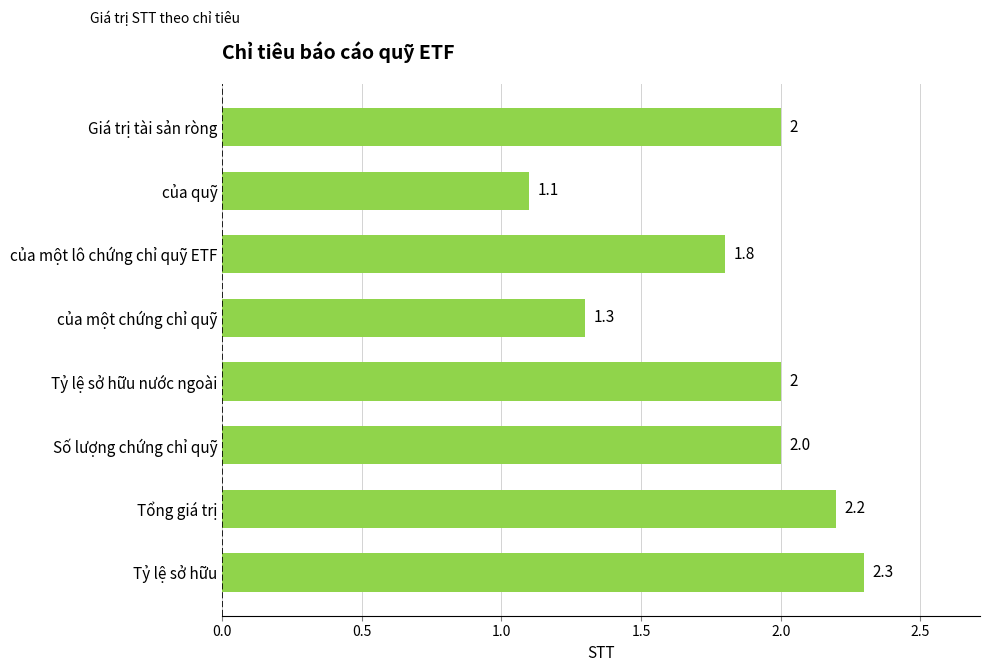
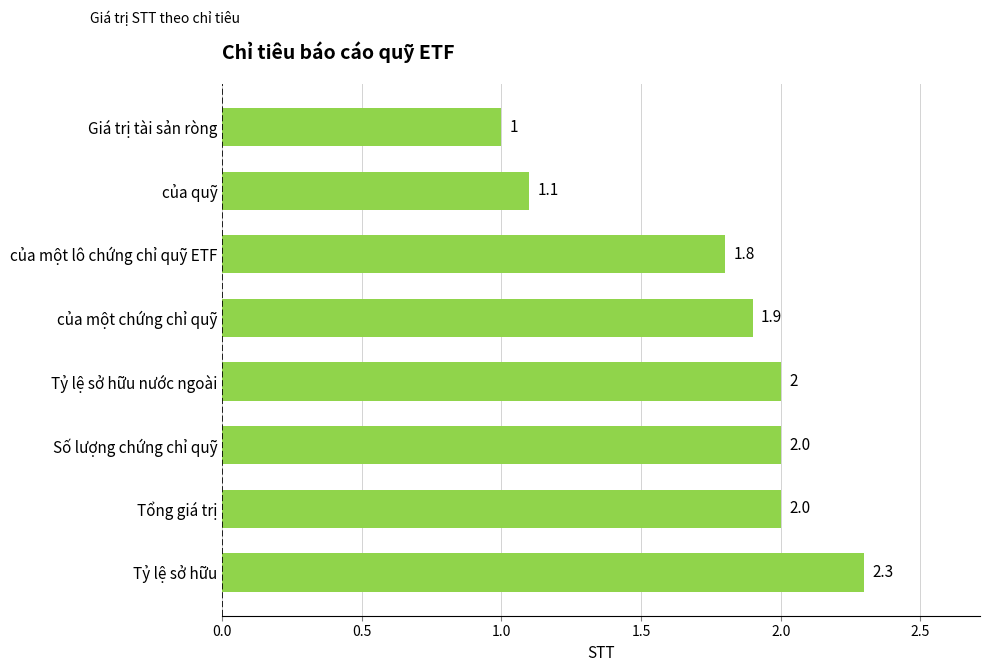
Giá trị tài sản ròng: 2 -> 1
của một chứng chỉ quỹ: 1.3 -> 1.9
Tổng giá trị: 2.2 -> 2.0
